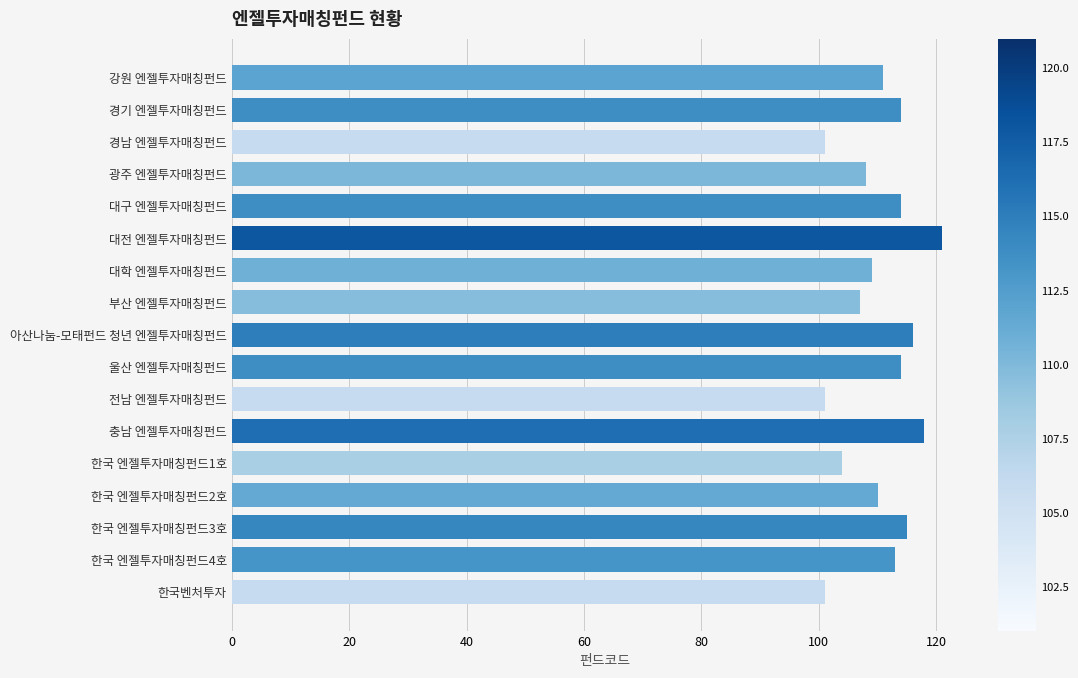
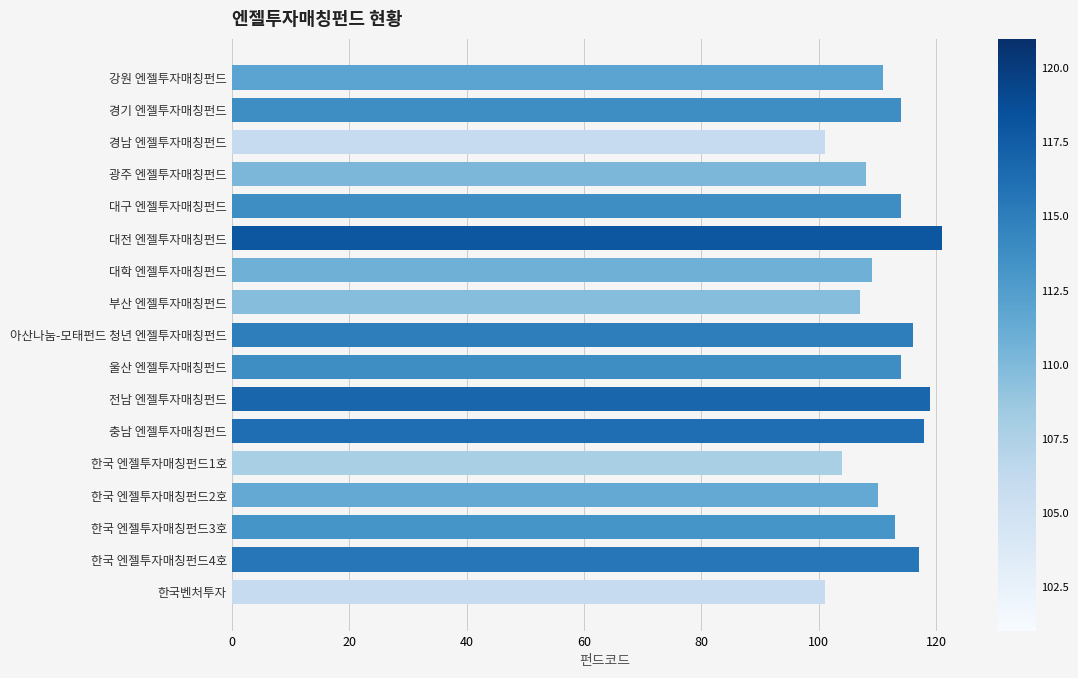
전남 엔젤투자매칭펀드: 101 -> 119
한국 엔젤투자매칭펀드3호: 115 -> 113
한국 엔젤투자매칭펀드4호: 113 -> 117
